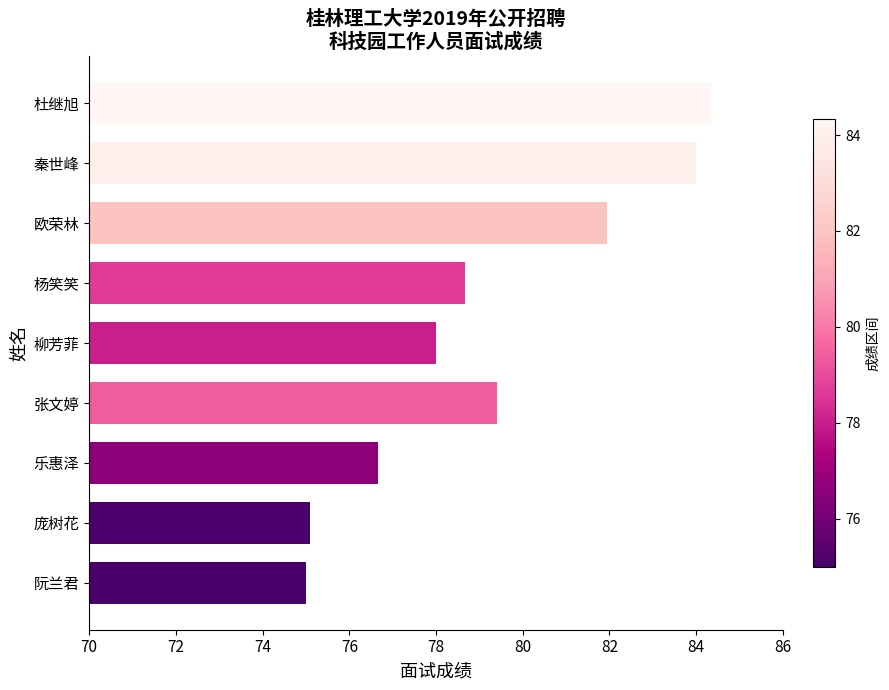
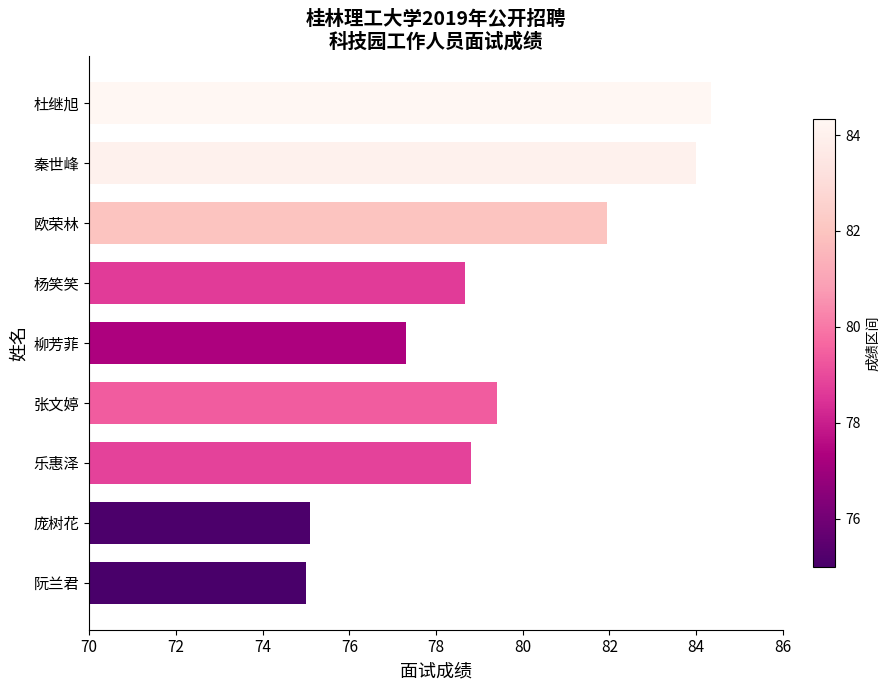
柳芳菲: 78.0 -> 77.3
乐惠泽: 76.7 -> 78.8
